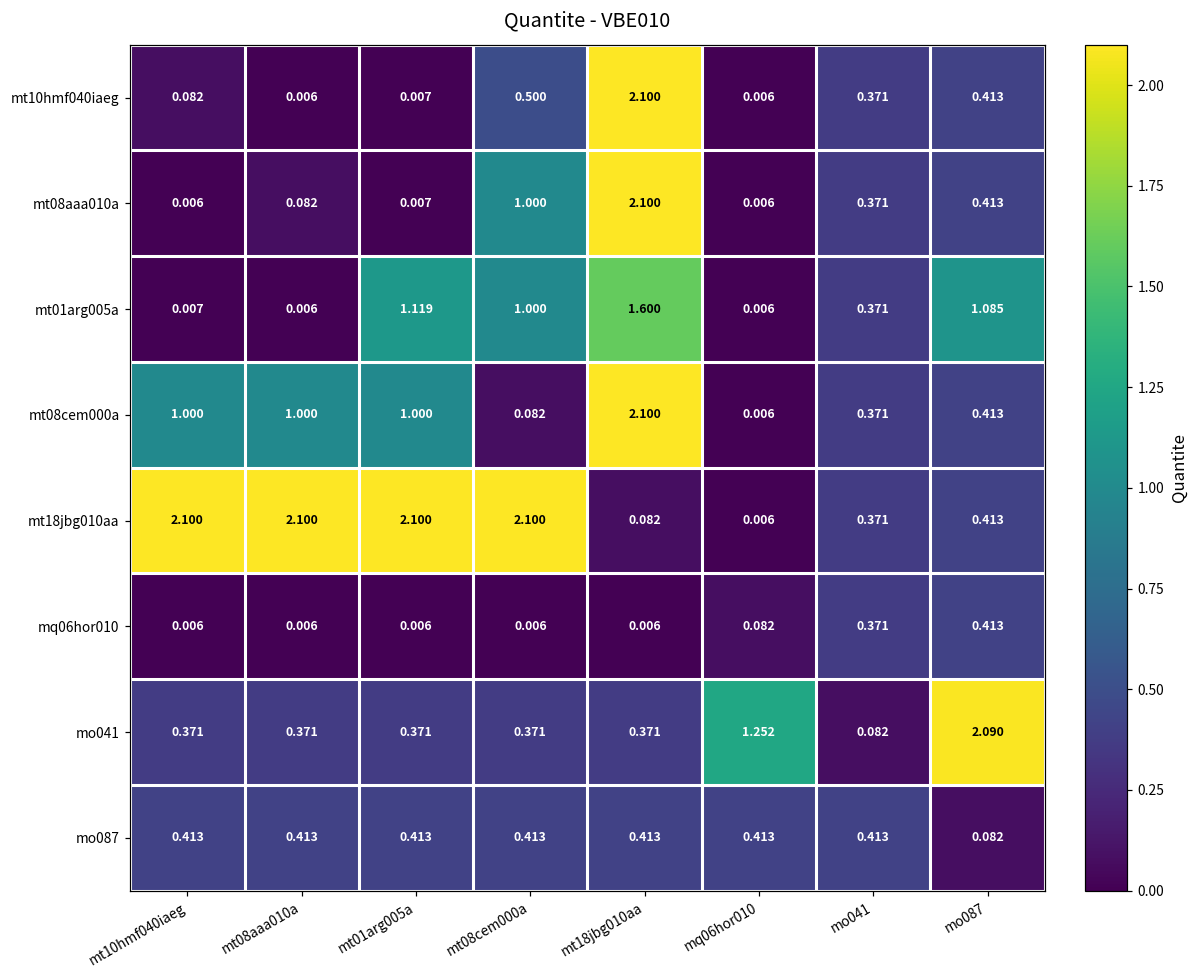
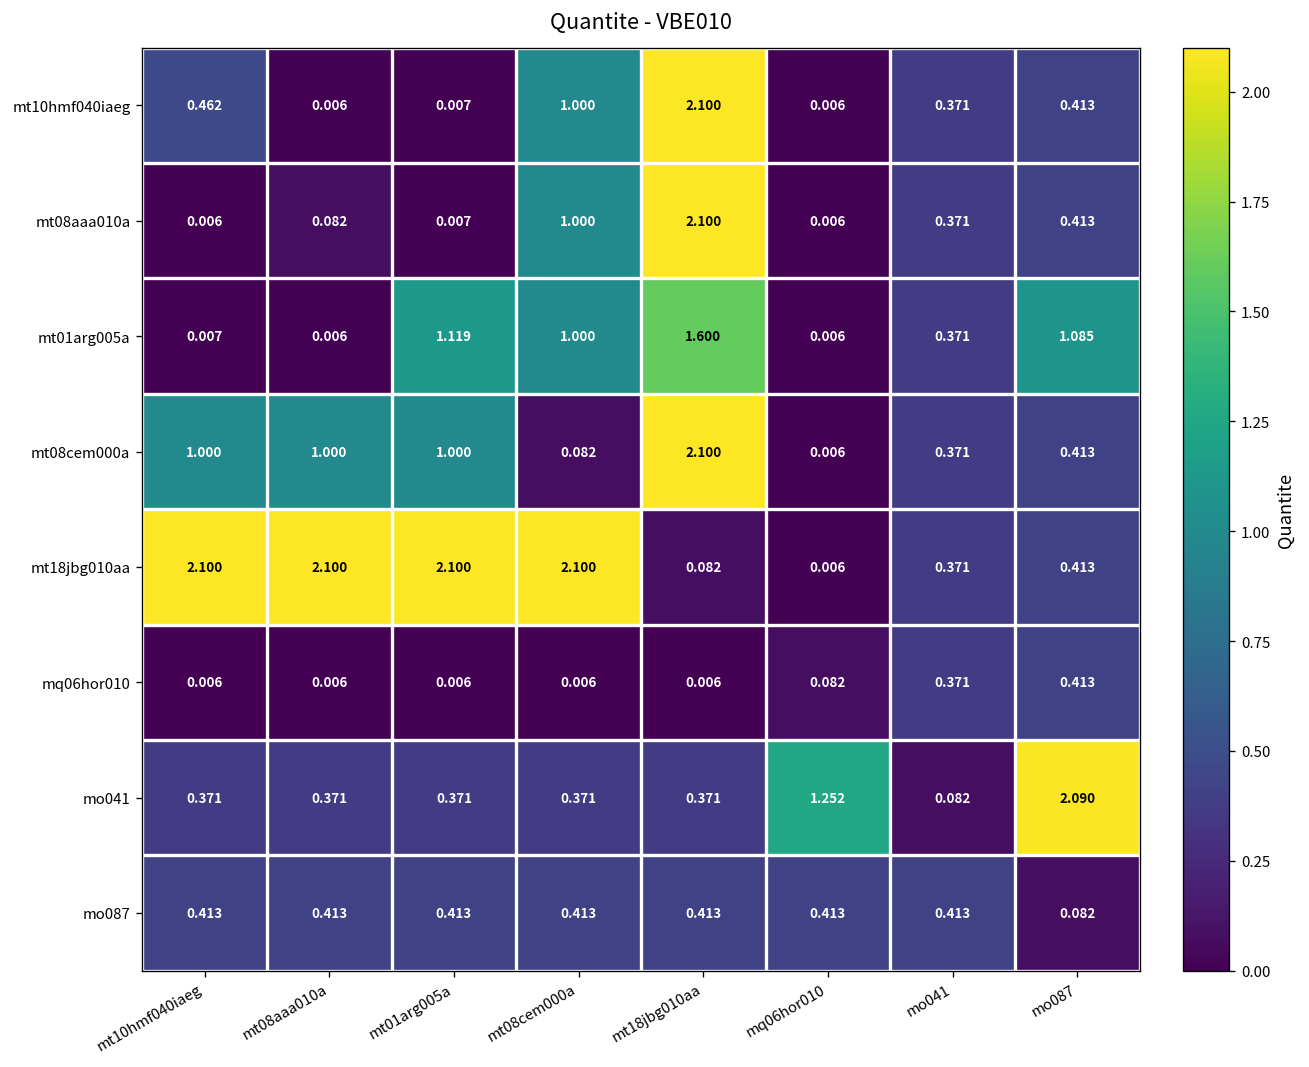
mt10hmf040iaeg, mt10hmf040iaeg: 0.082 -> 0.462
mt10hmf040iaeg, mt08cem000a: 0.500 -> 1.000
